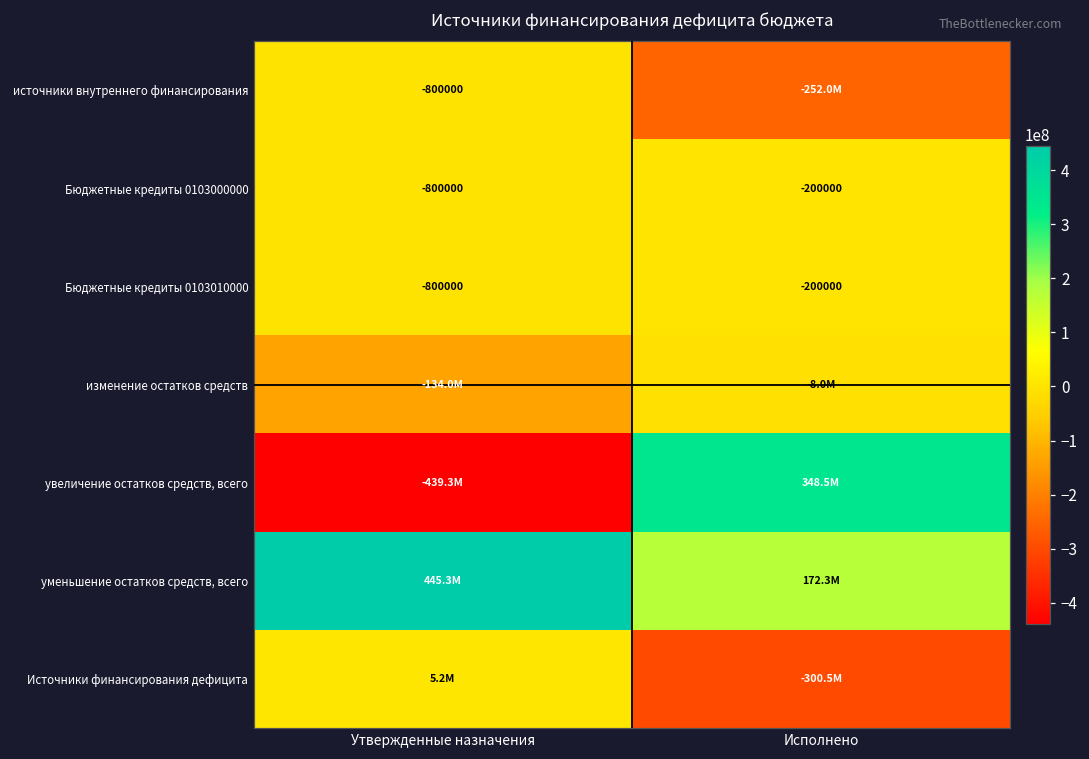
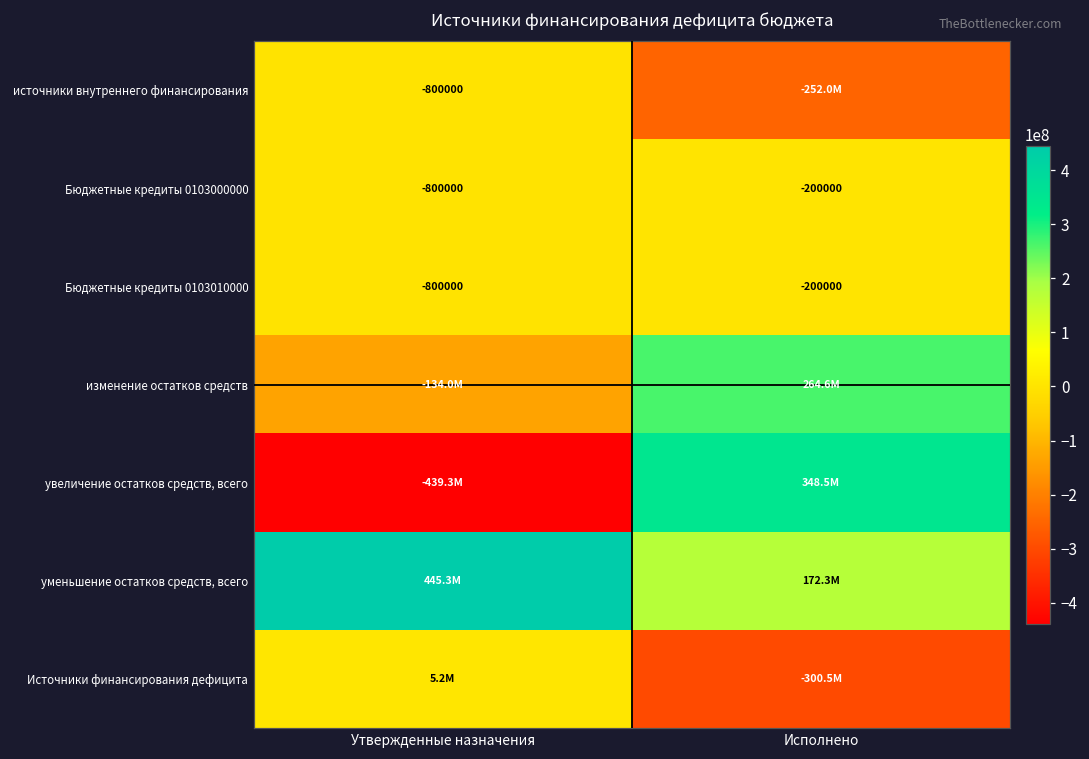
изменение остатков средств, Исполнено: -8.0M -> 264.6M
